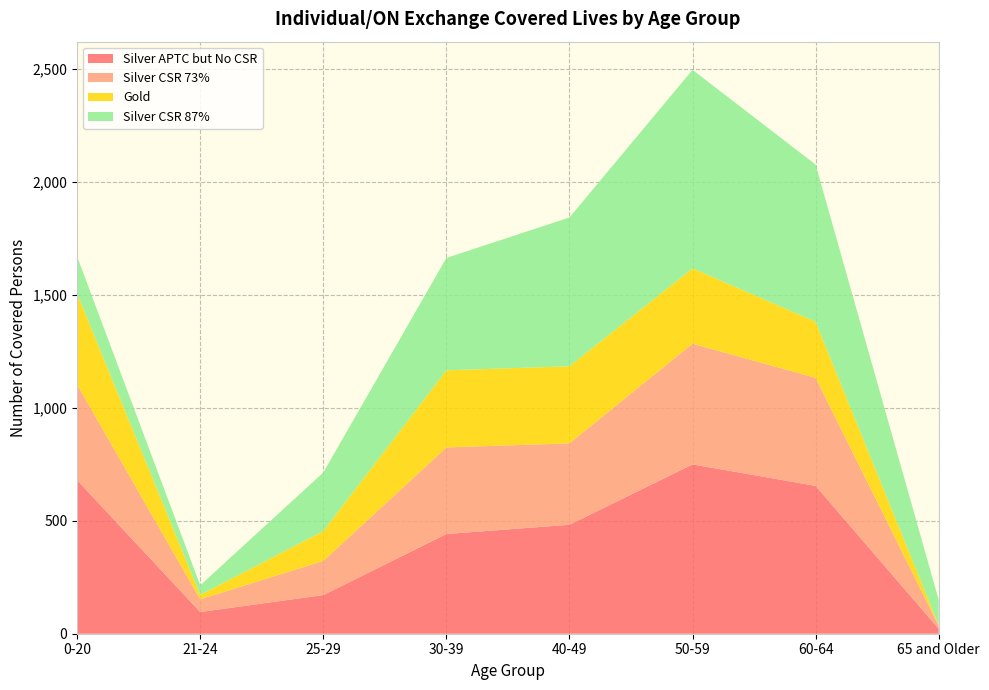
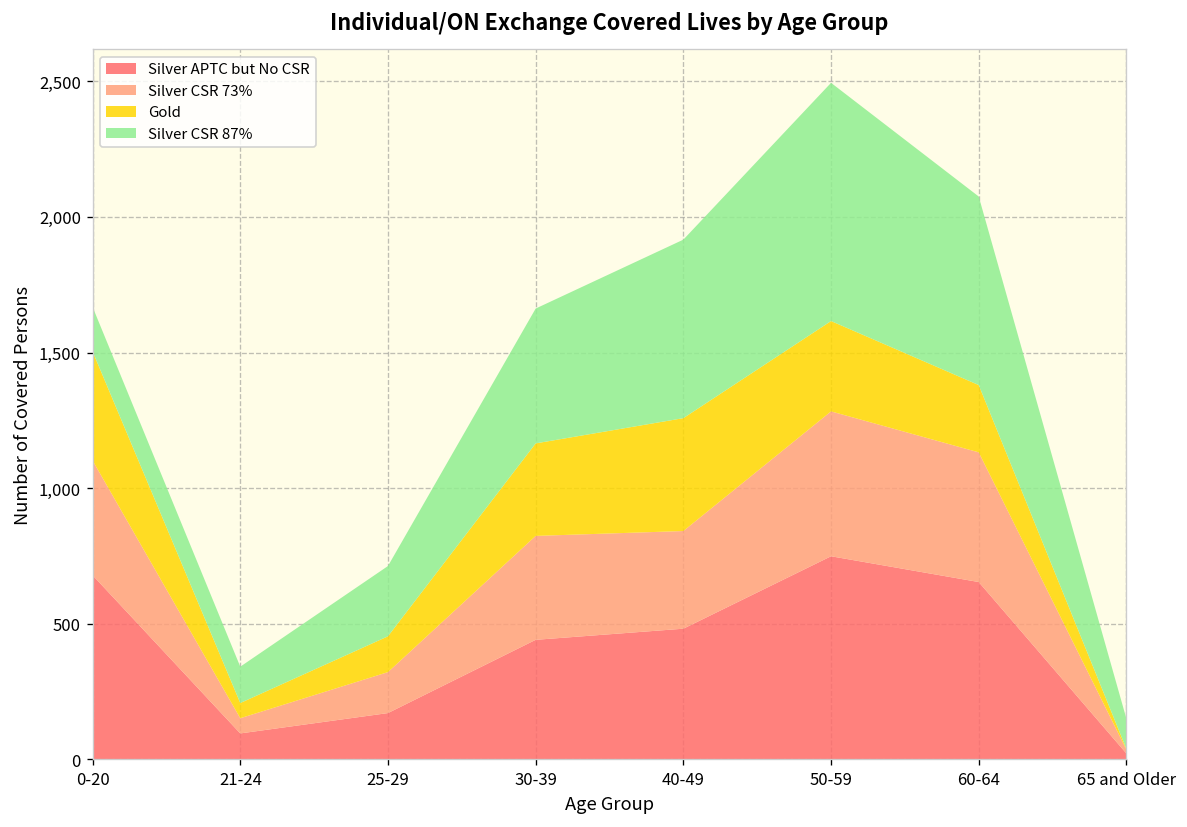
Gold, 21-24: 20 -> 60
Silver CSR 87%, 21-24: 40 -> 130
Gold, 40-49: 340 -> 420
